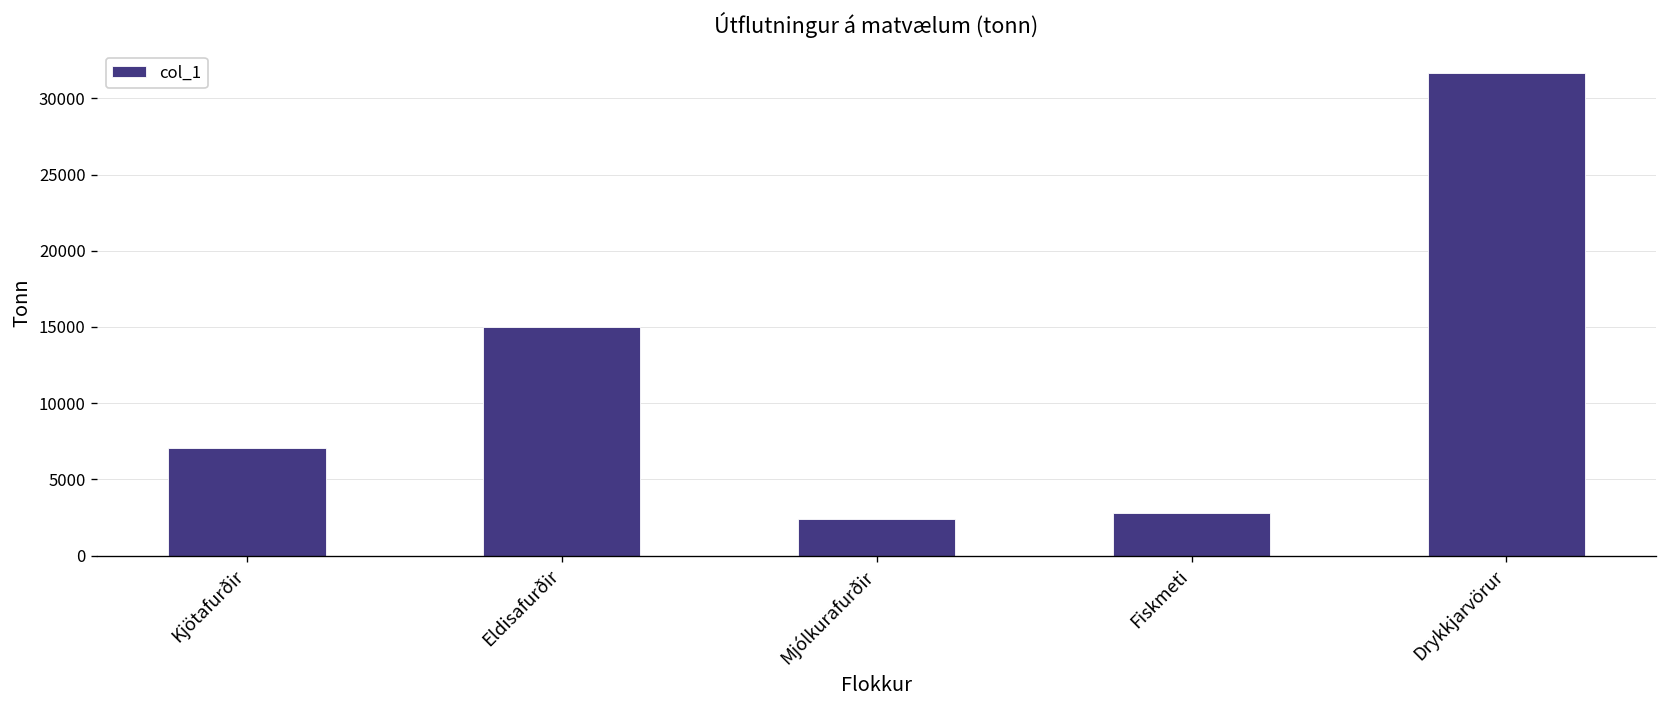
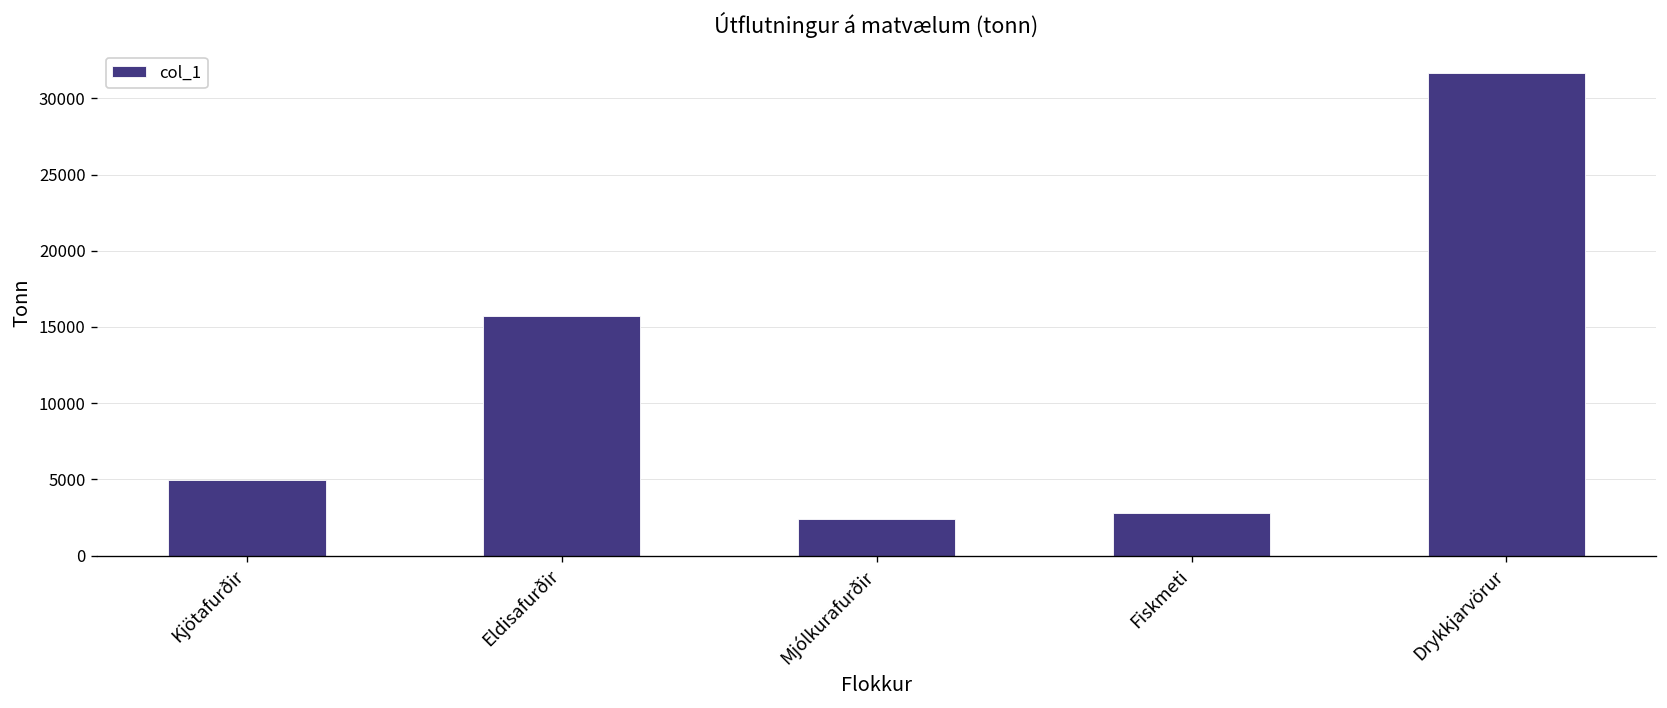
Kjötafurðir: 7100 -> 5000
Eldisafurðir: 15000 -> 15700
